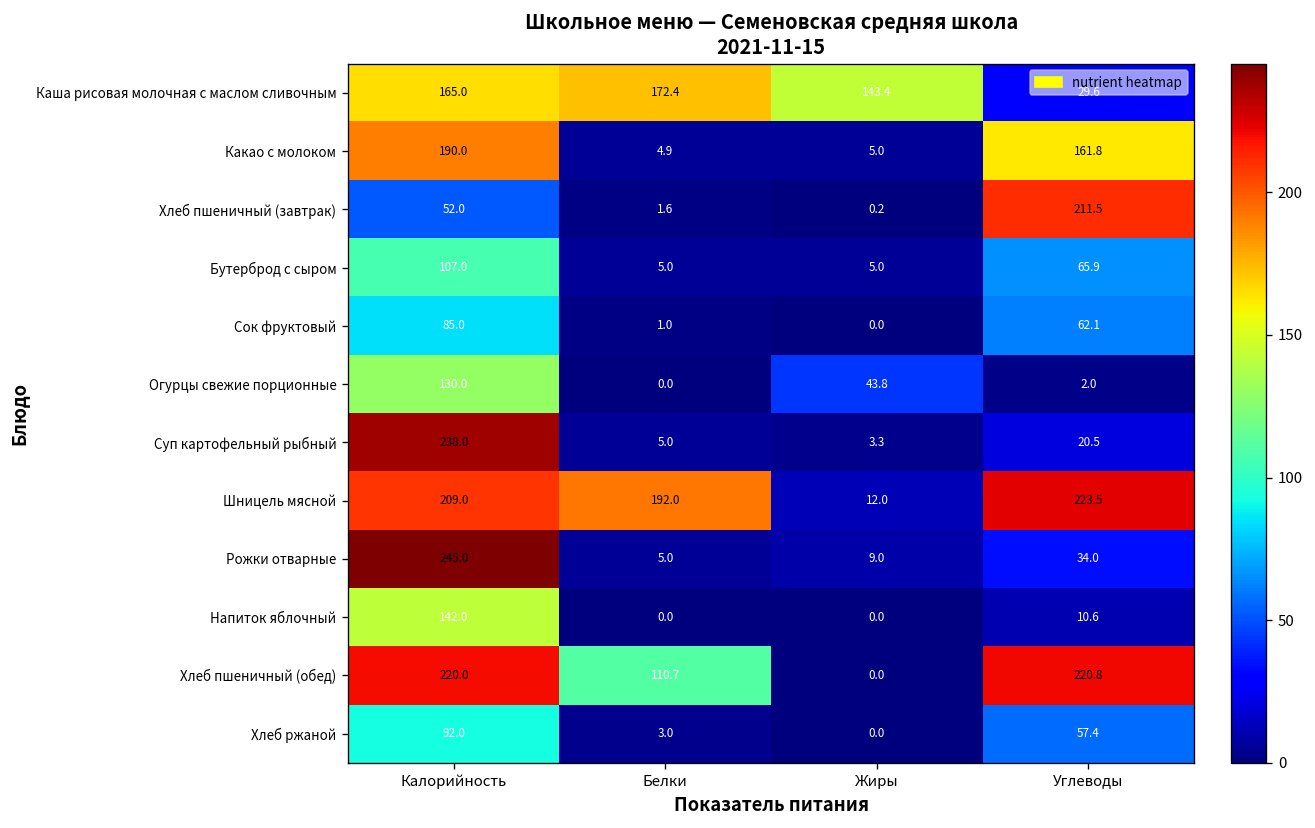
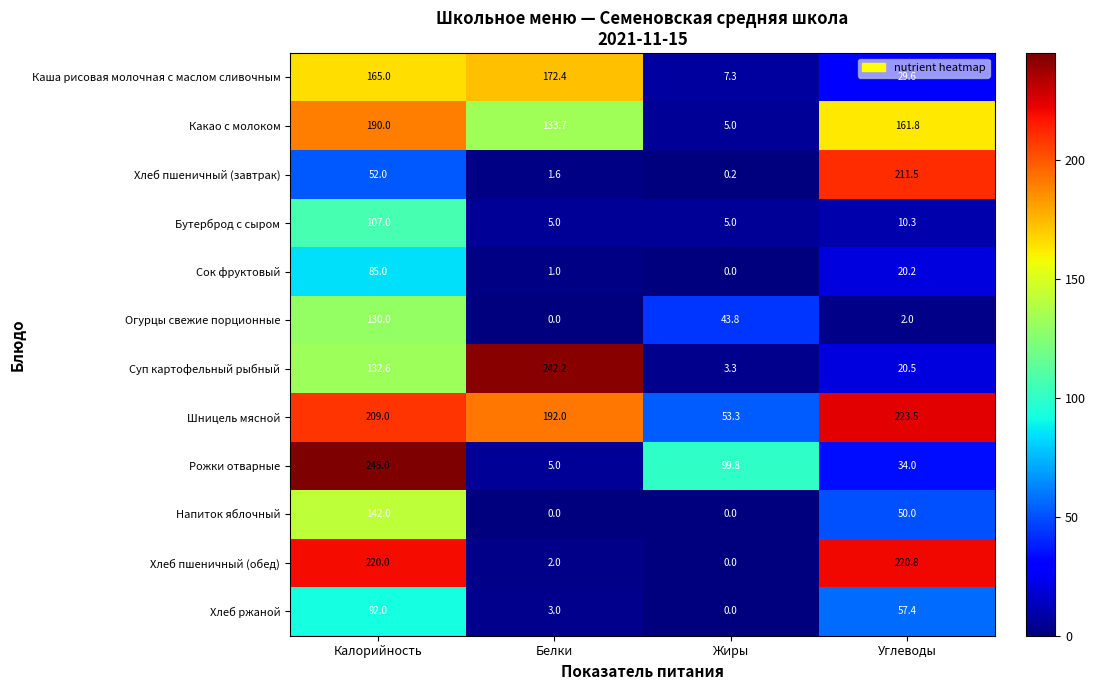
Каша рисовая молочная с маслом сливочным, Жиры: 143.4 -> 7.3
Какао с молоком, Белки: 4.9 -> 133.7
Бутерброд с сыром, Углеводы: 65.9 -> 10.3
Сок фруктовый, Углеводы: 62.1 -> 20.2
Суп картофельный рыбный, Калорийность: 238.0 -> 132.6
Суп картофельный рыбный, Белки: 5.0 -> 242.2
Шницель мясной, Жиры: 12.0 -> 53.3
Рожки отварные, Жиры: 9.0 -> 99.8
Напиток яблочный, Углеводы: 10.6 -> 50.0
Хлеб пшеничный (обед), Белки: 110.7 -> 2.0
